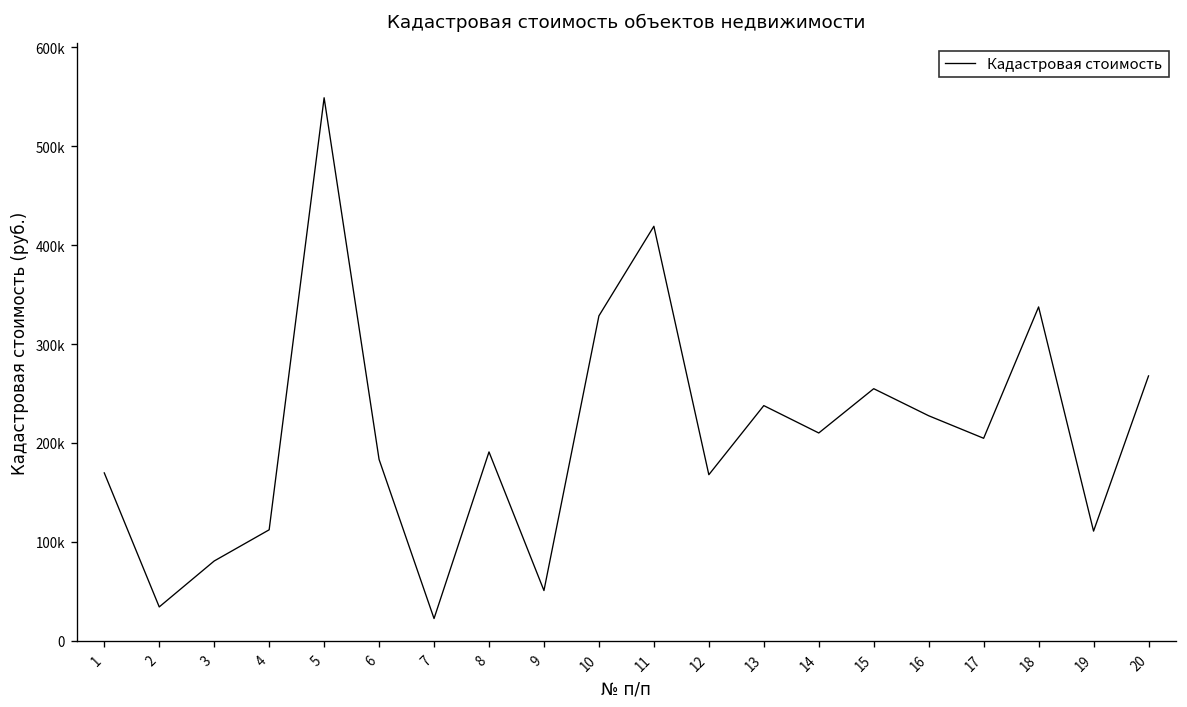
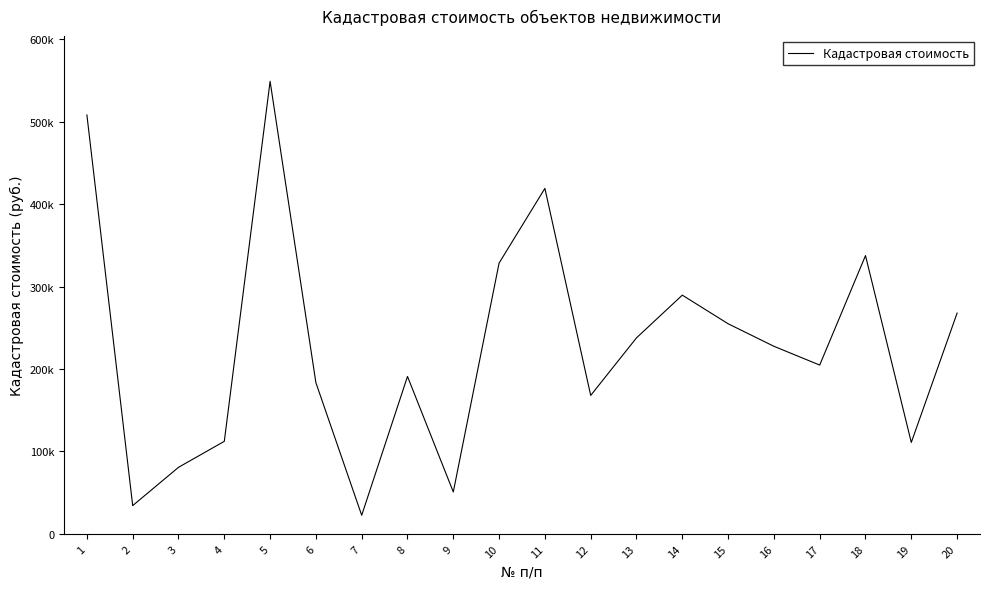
1: 170000 -> 510000
14: 210000 -> 290000
